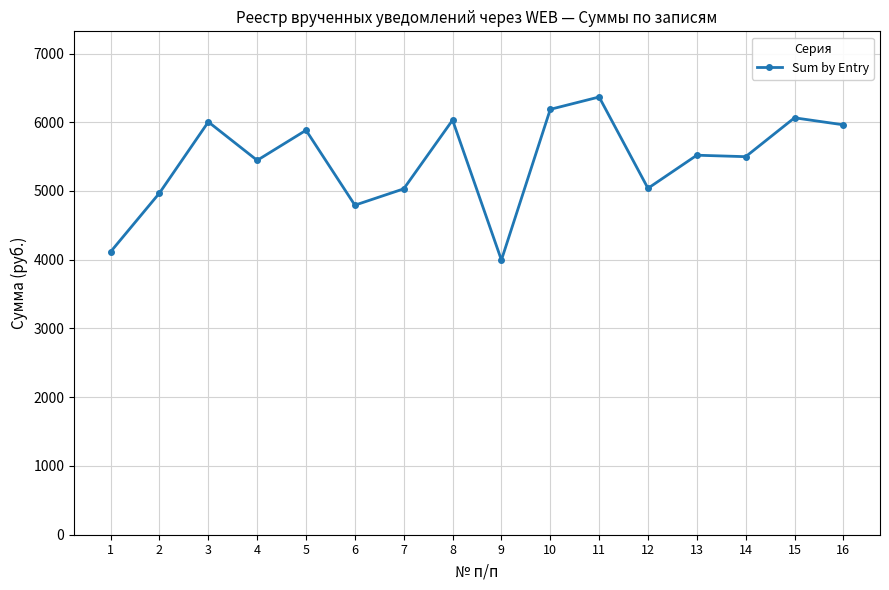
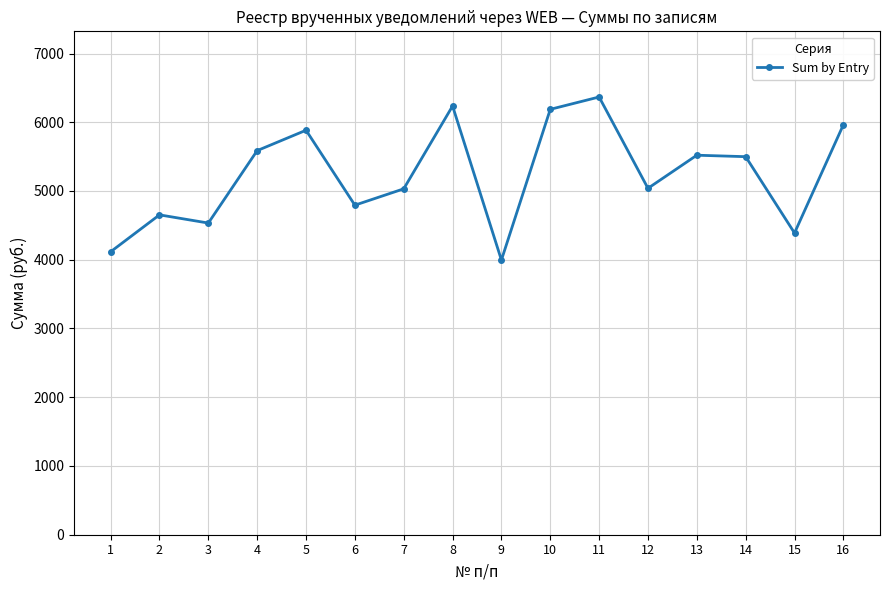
2: 5000 -> 4700
3: 6000 -> 4500
4: 5400 -> 5600
8: 6000 -> 6200
15: 6100 -> 4400
